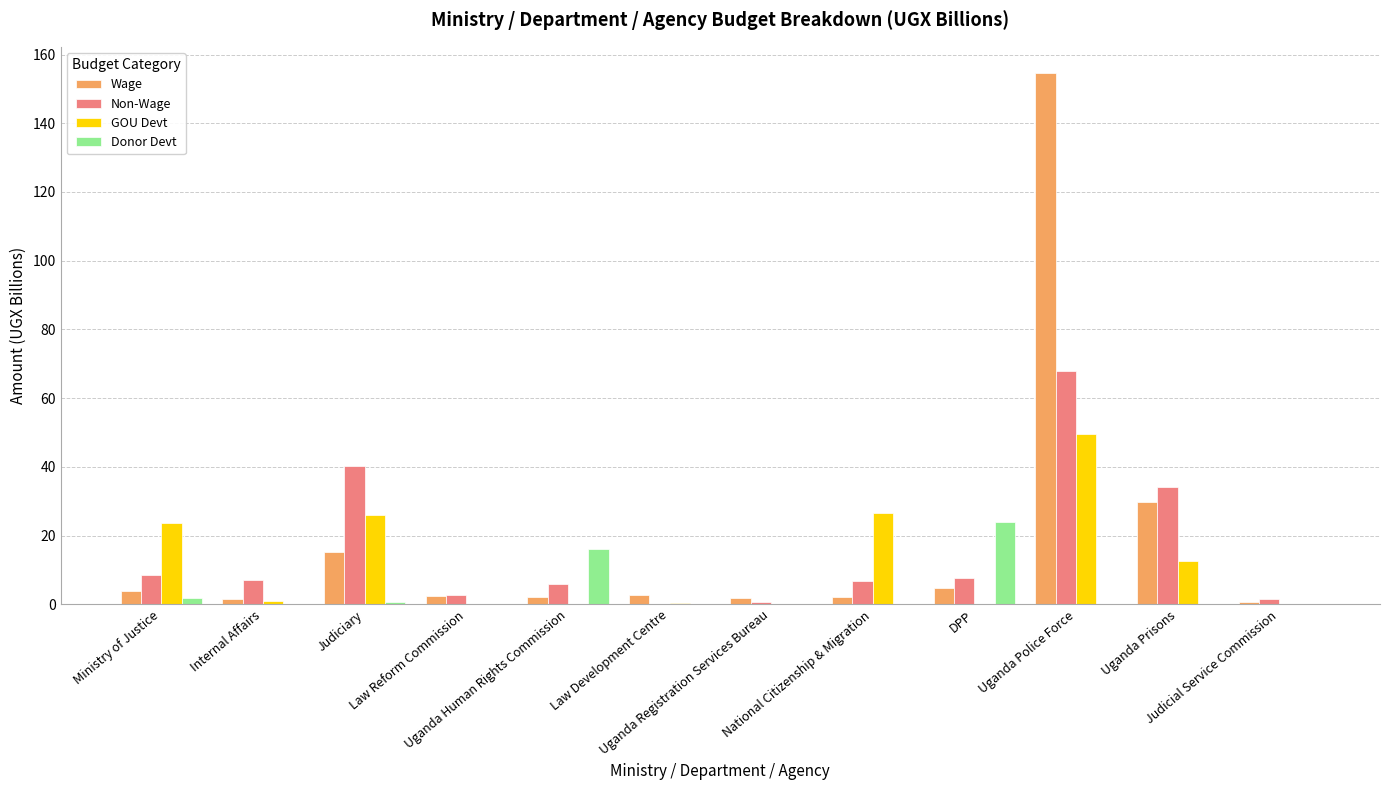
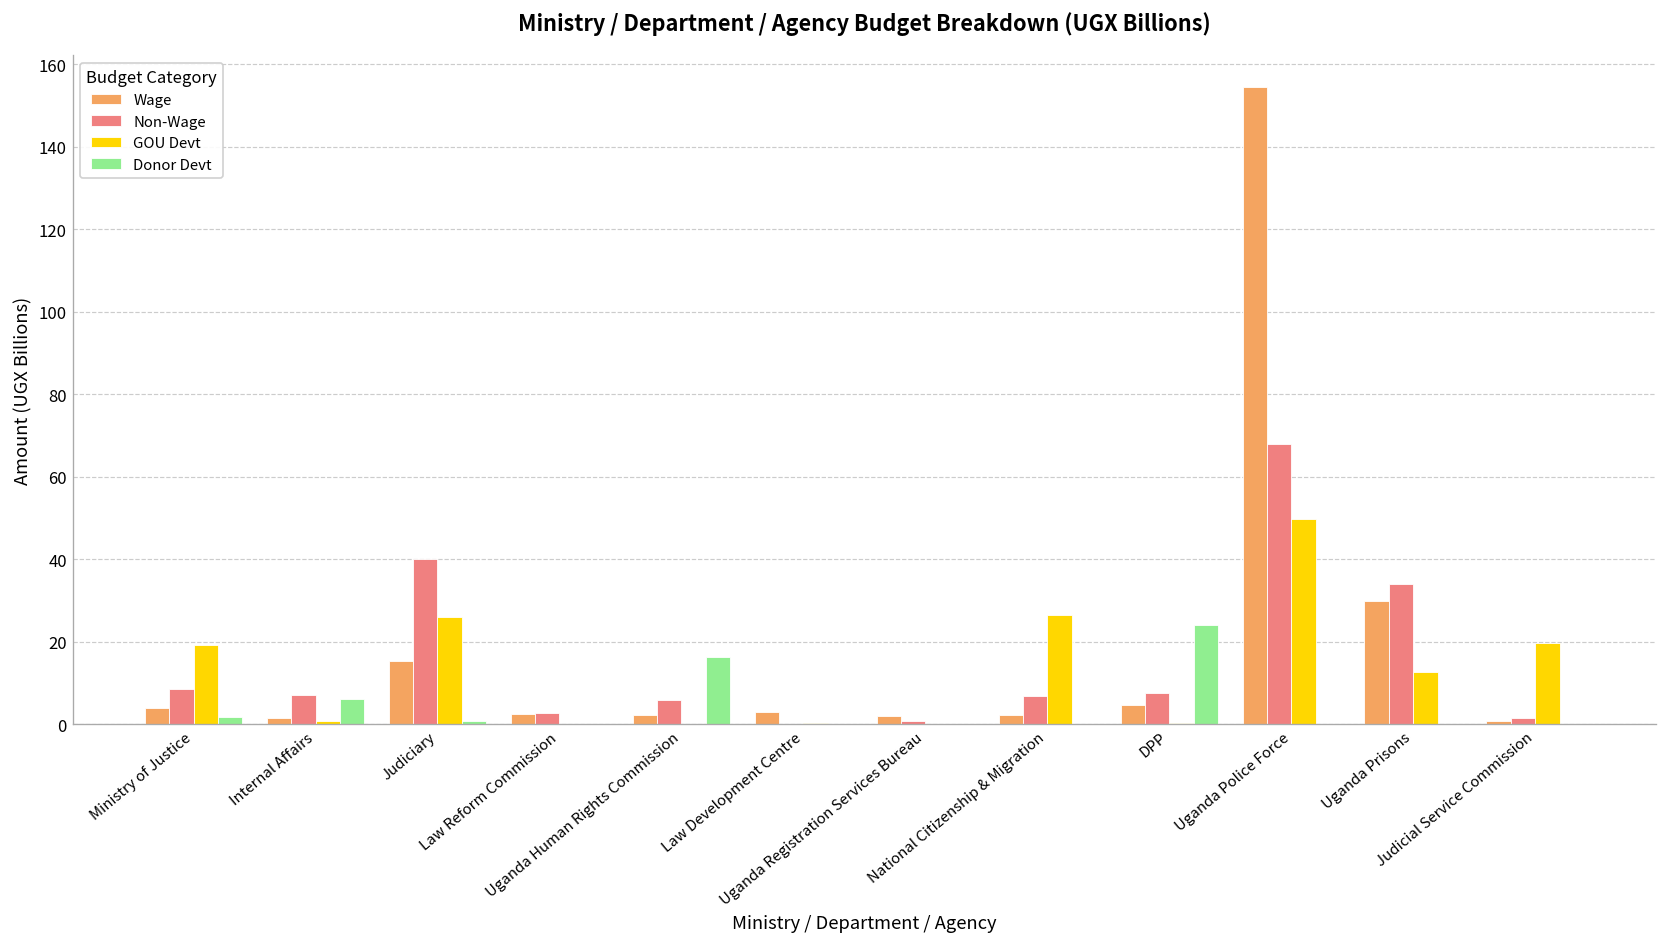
GOU Devt, Ministry of Justice: 24 -> 19
Donor Devt, Internal Affairs: 0 -> 6
GOU Devt, Judicial Service Commission: 0 -> 20
